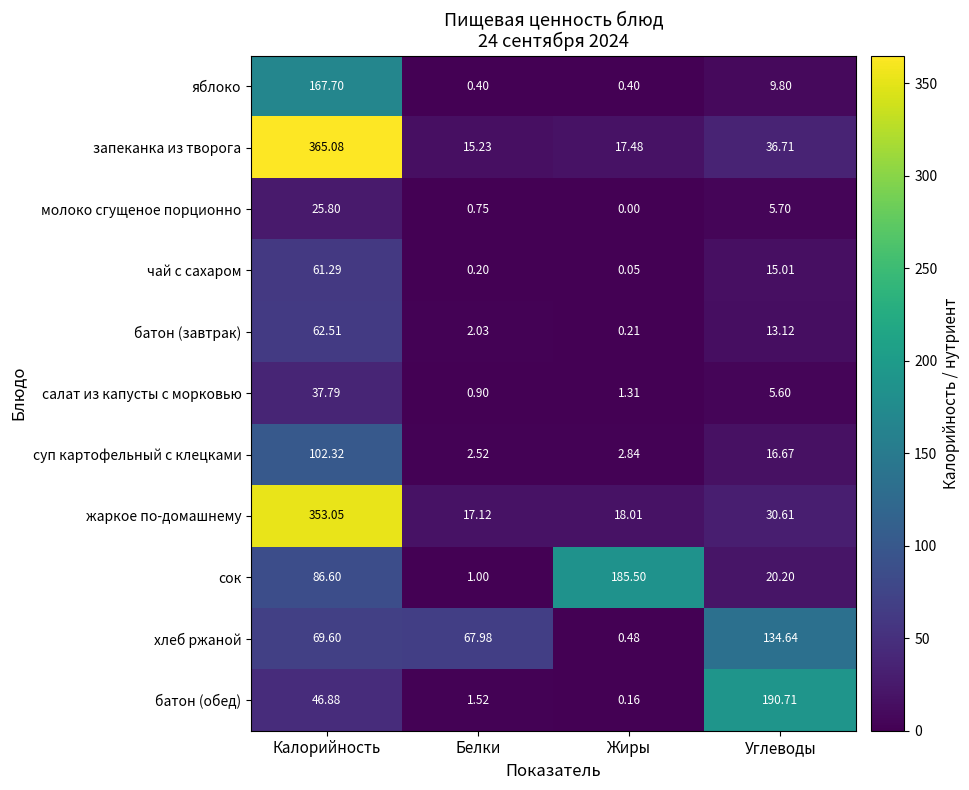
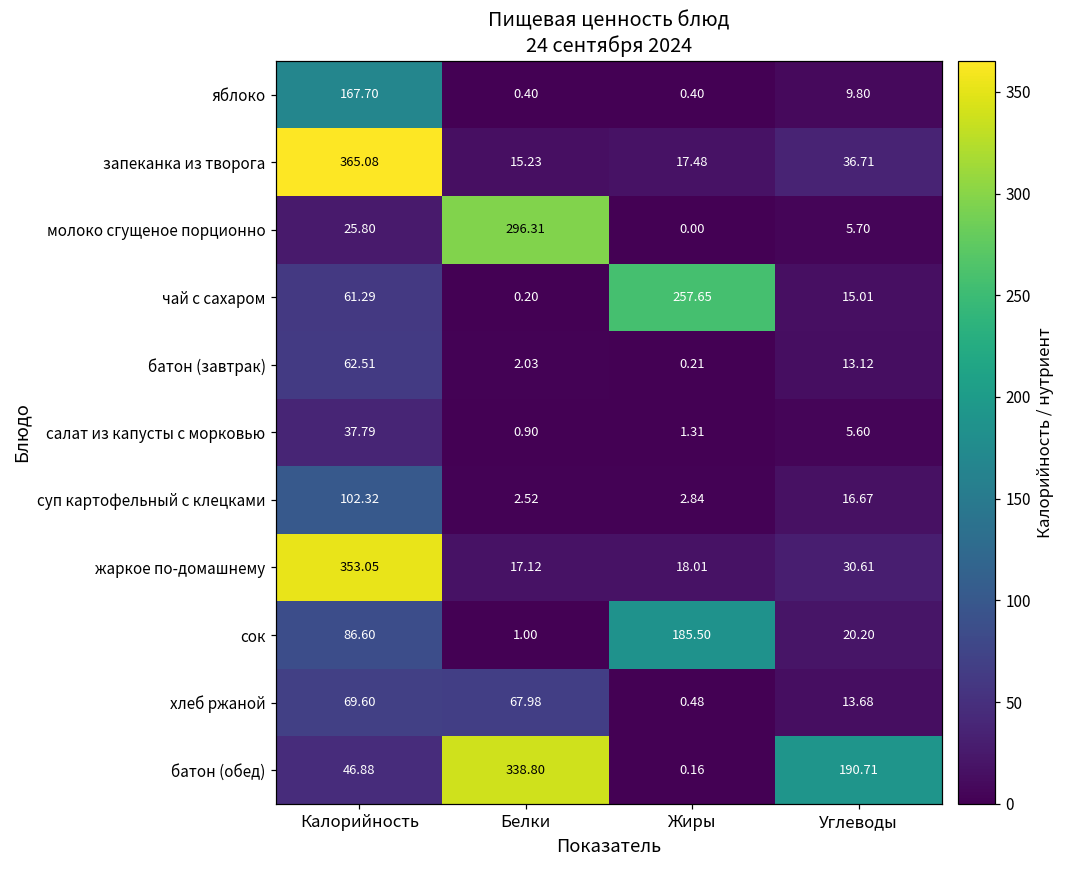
молоко сгущеное порционно, Белки: 0.75 -> 296.31
чай с сахаром, Жиры: 0.05 -> 257.65
хлеб ржаной, Углеводы: 134.64 -> 13.68
батон (обед), Белки: 1.52 -> 338.80
